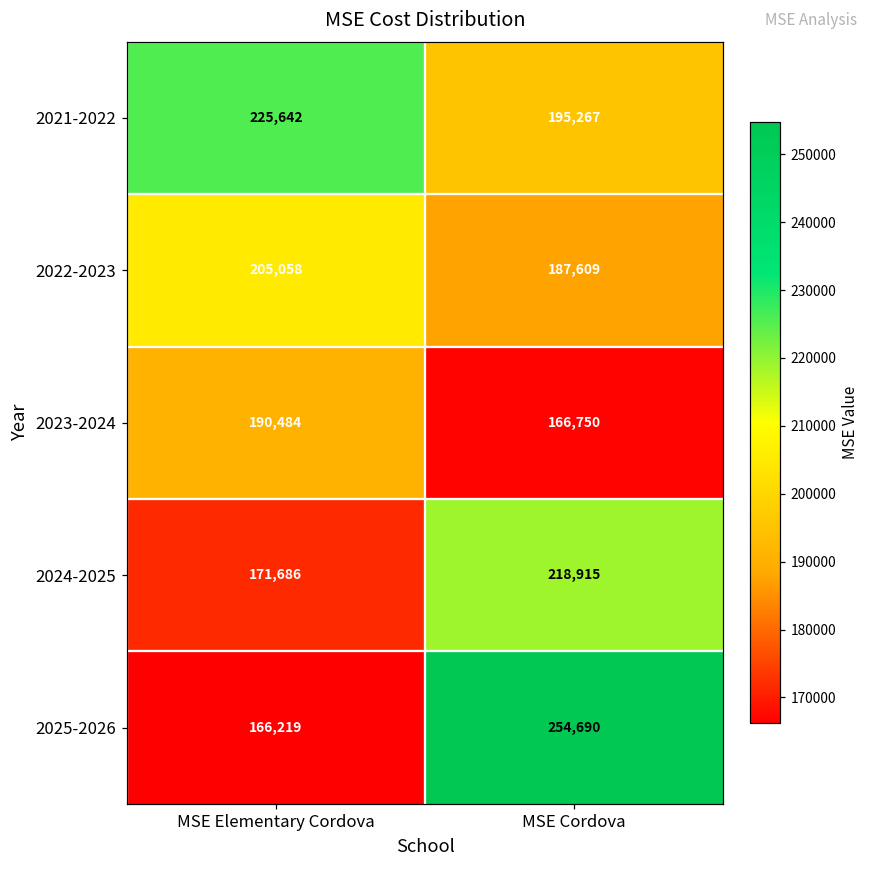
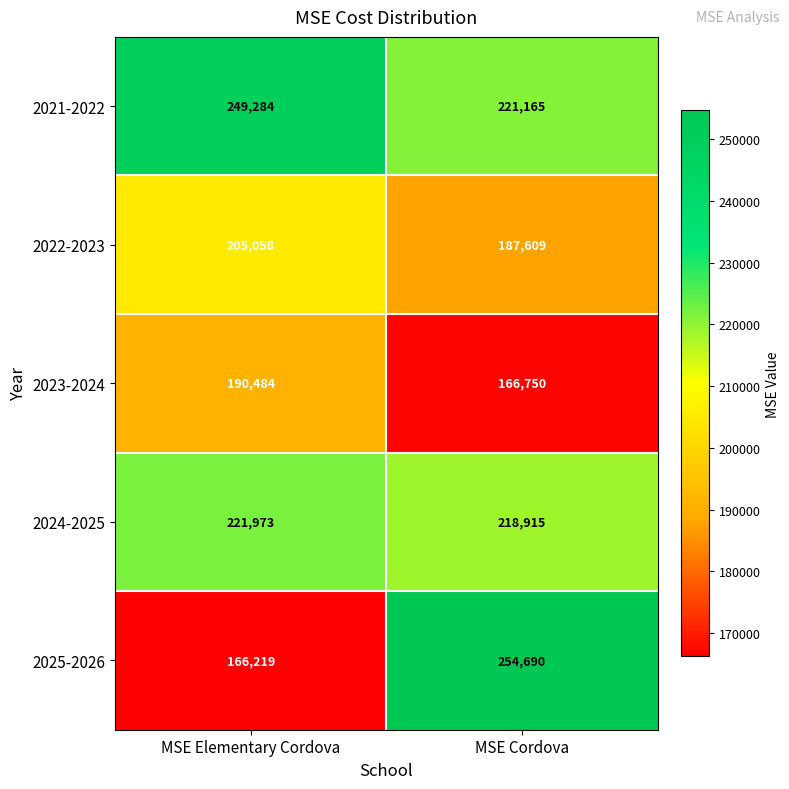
2021-2022, MSE Elementary Cordova: 225,642 -> 249,284
2021-2022, MSE Cordova: 195,267 -> 221,165
2024-2025, MSE Elementary Cordova: 171,686 -> 221,973
